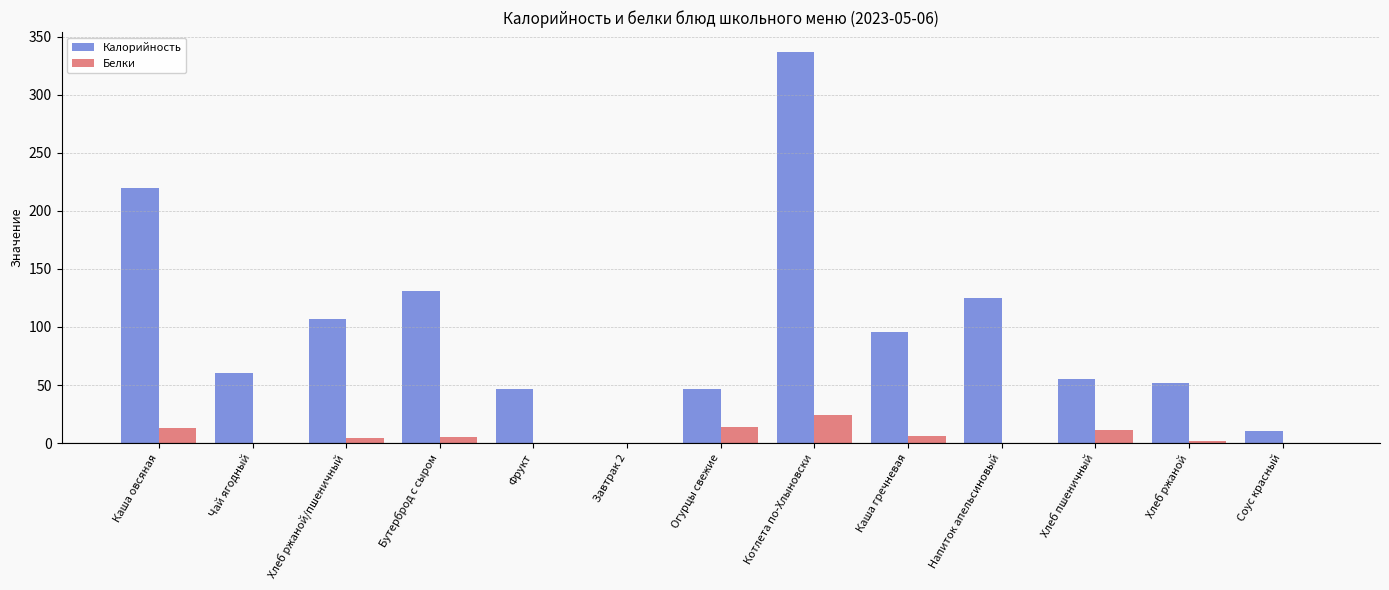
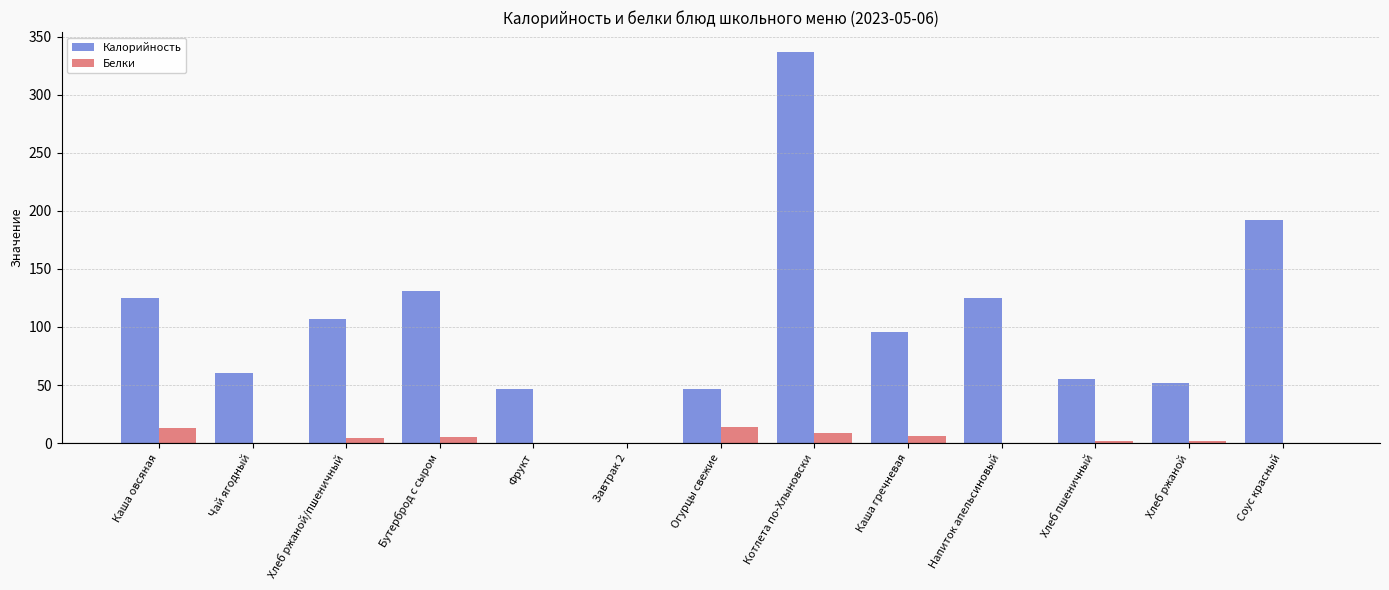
Калорийность, Каша овсяная: 220 -> 125
Белки, Котлета по-Хлыновски: 24 -> 9
Белки, Хлеб пшеничный: 11 -> 2
Калорийность, Соус красный: 10 -> 192
